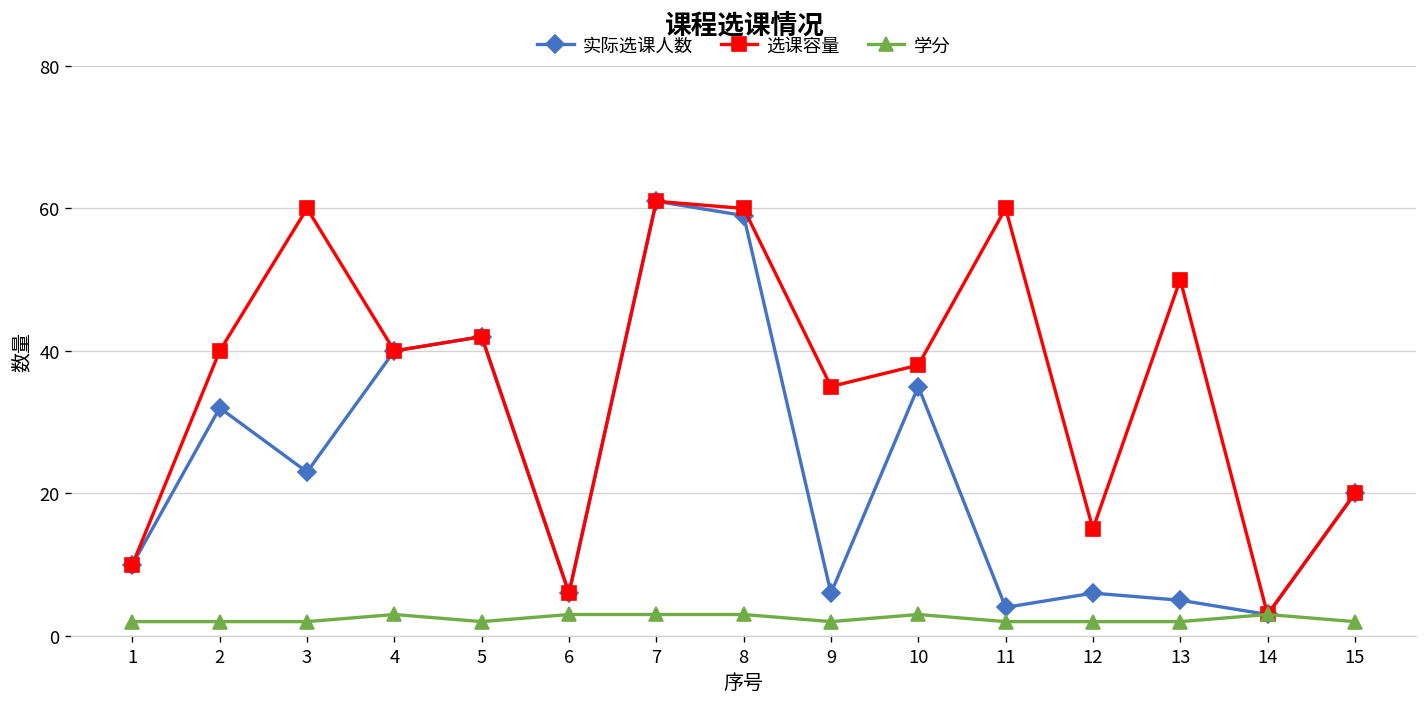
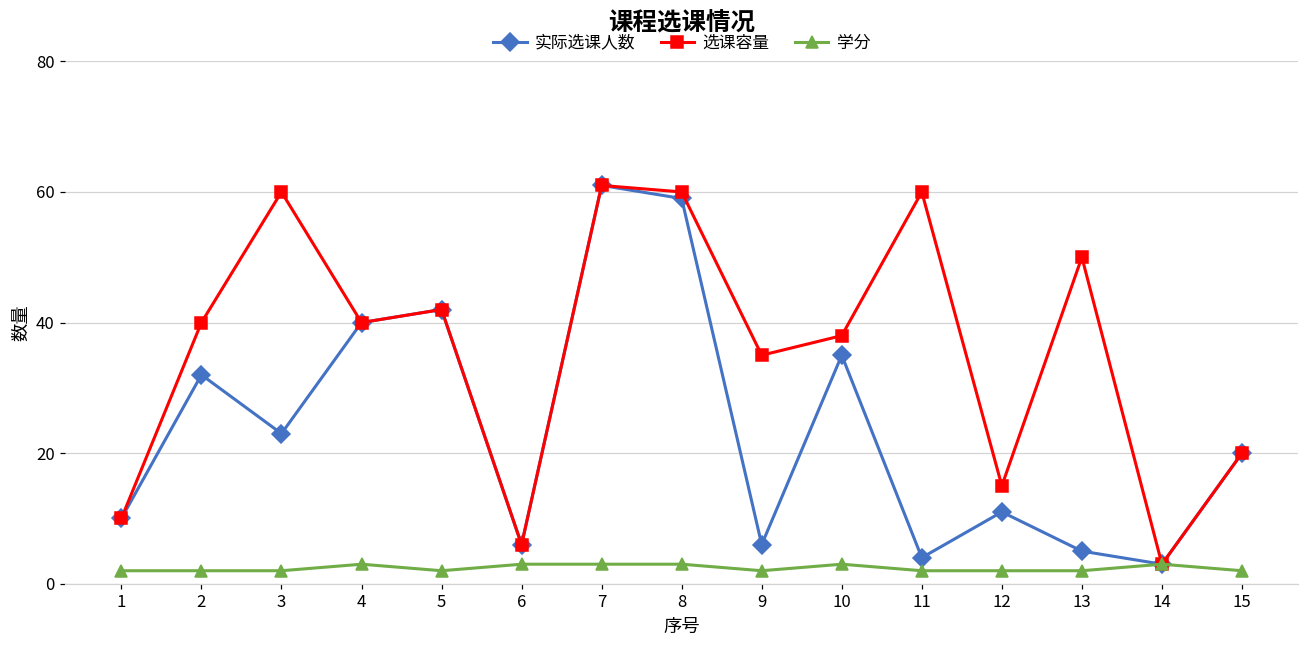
实际选课人数, 12: 6 -> 11
